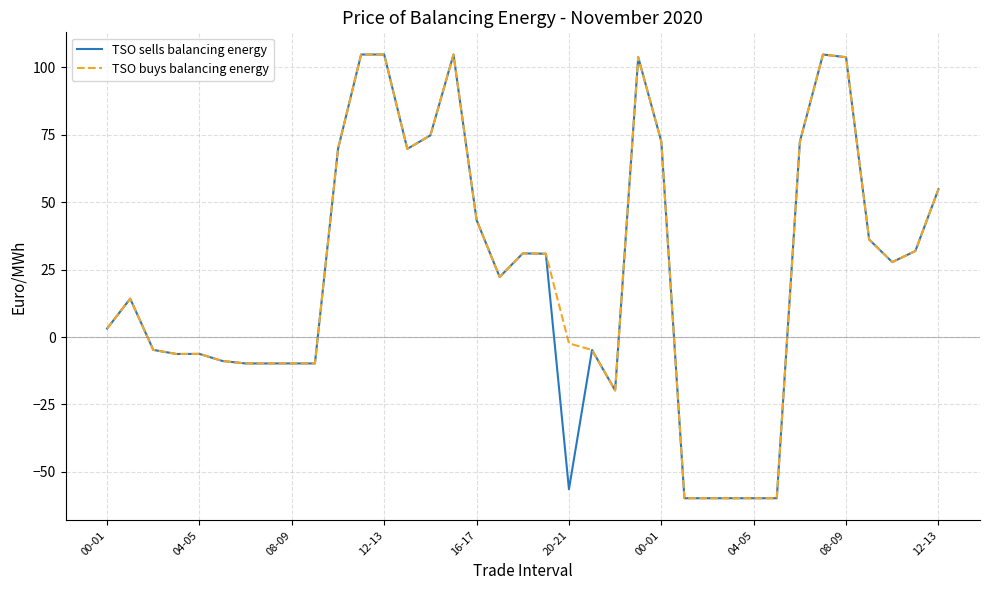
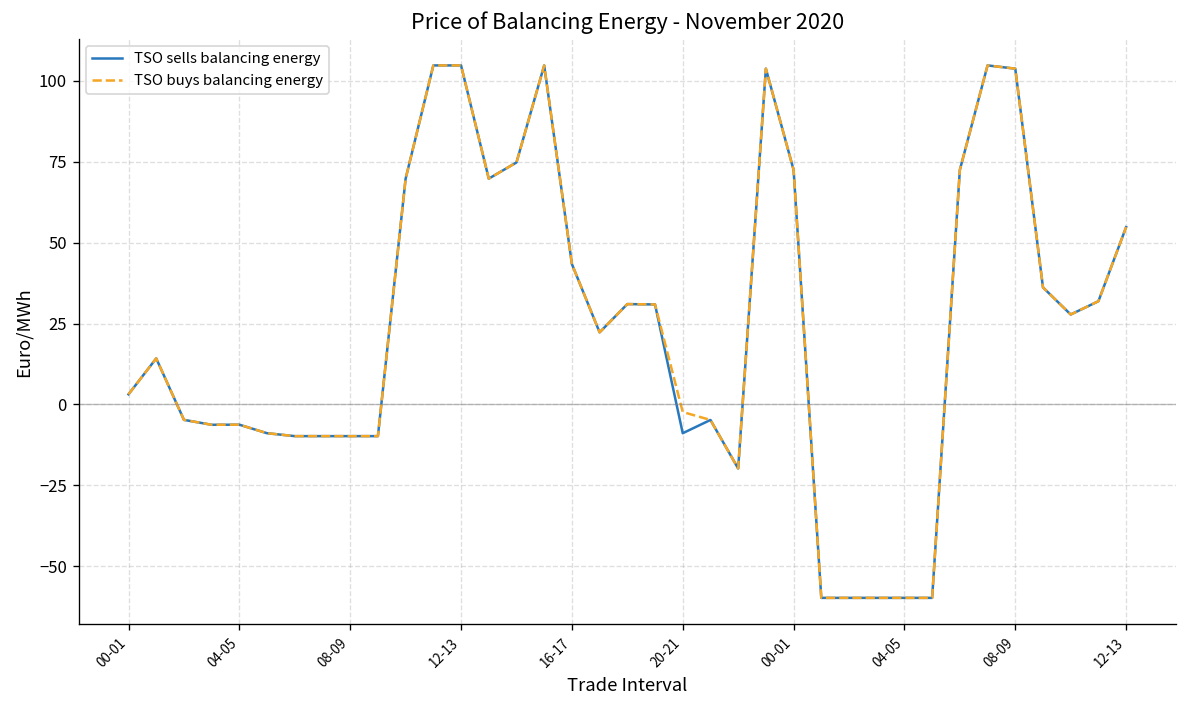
TSO sells balancing energy, 20-21: -56 -> -9
